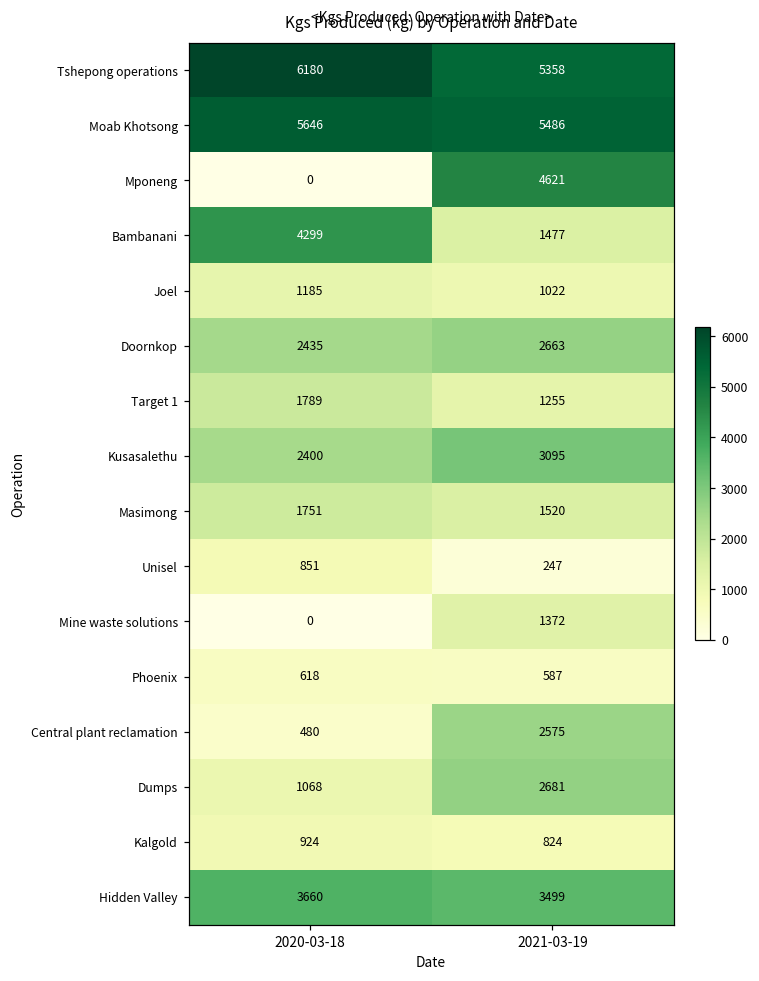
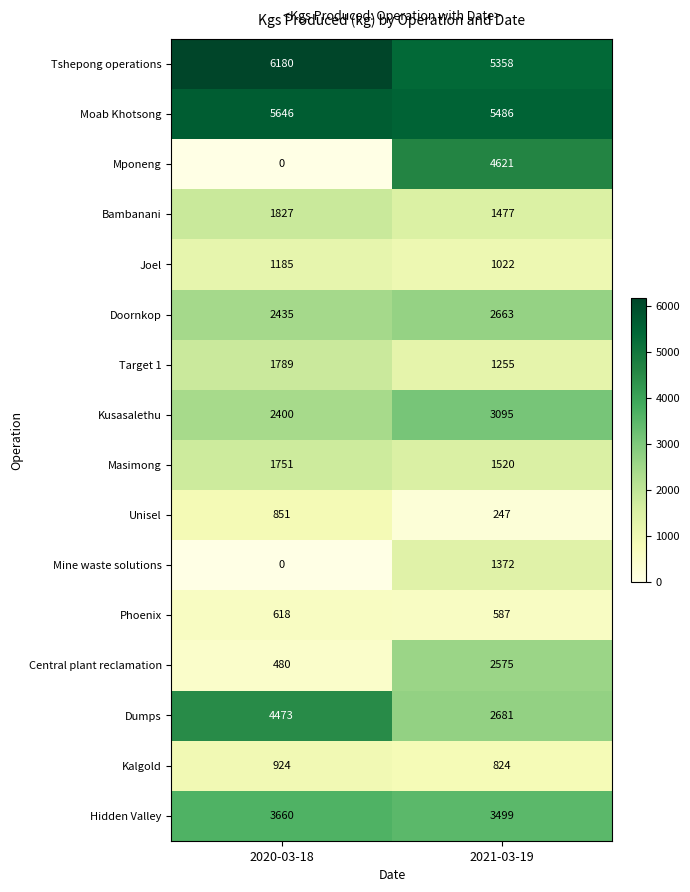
Bambanani, 2020-03-18: 4299 -> 1827
Dumps, 2020-03-18: 1068 -> 4473
